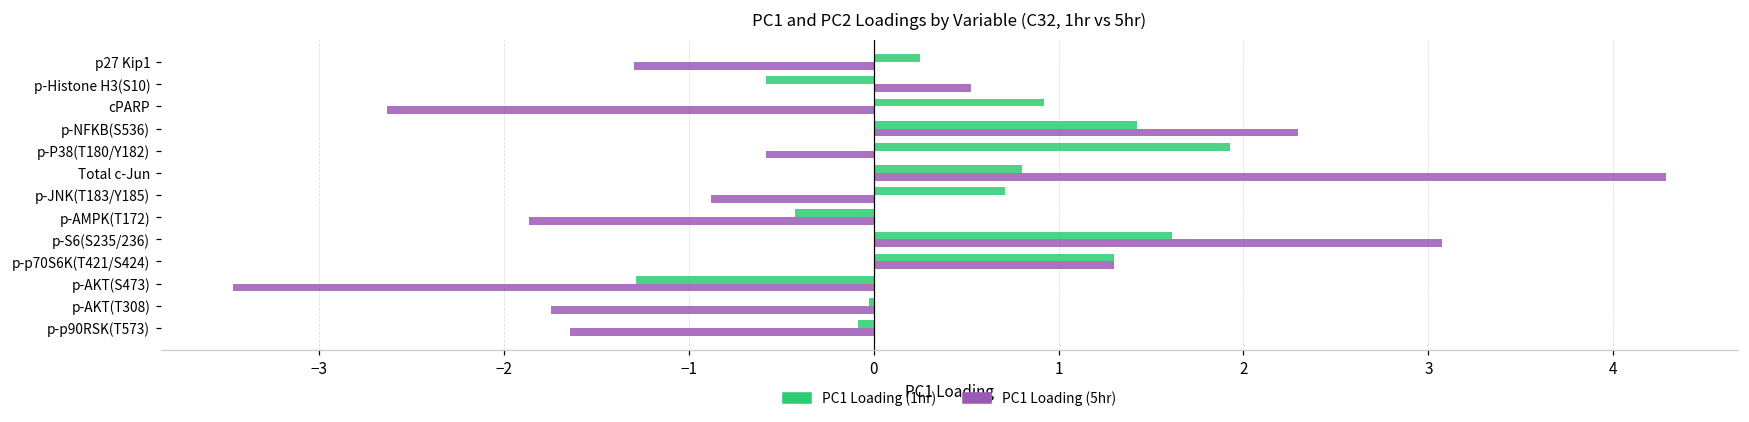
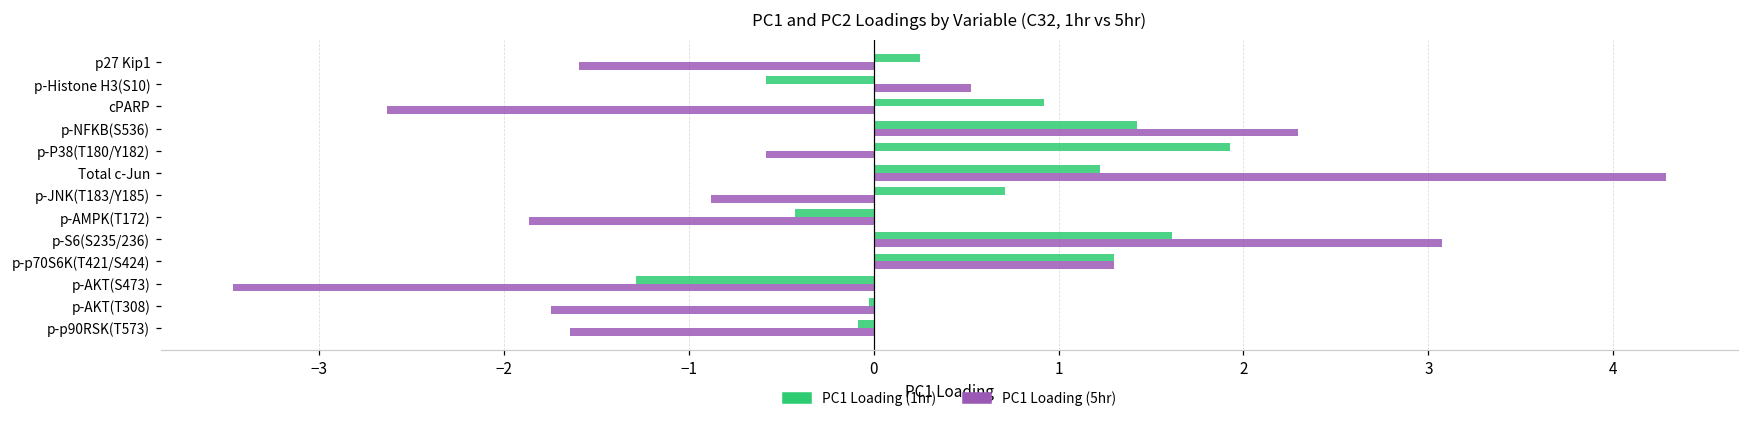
PC1 Loading (5hr), p27 Kip1: -1.30 -> -1.59
PC1 Loading (1hr), Total c-Jun: 0.80 -> 1.22
